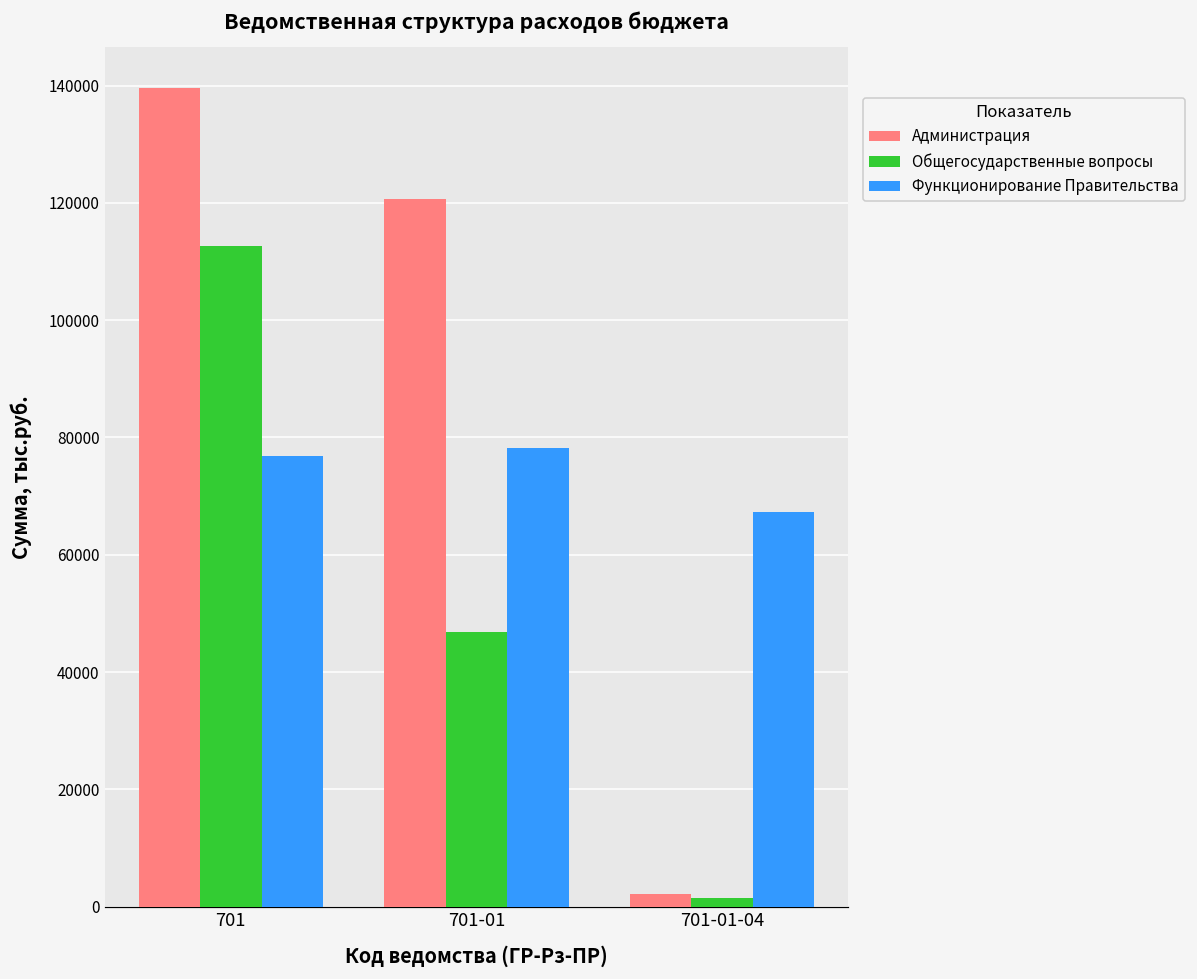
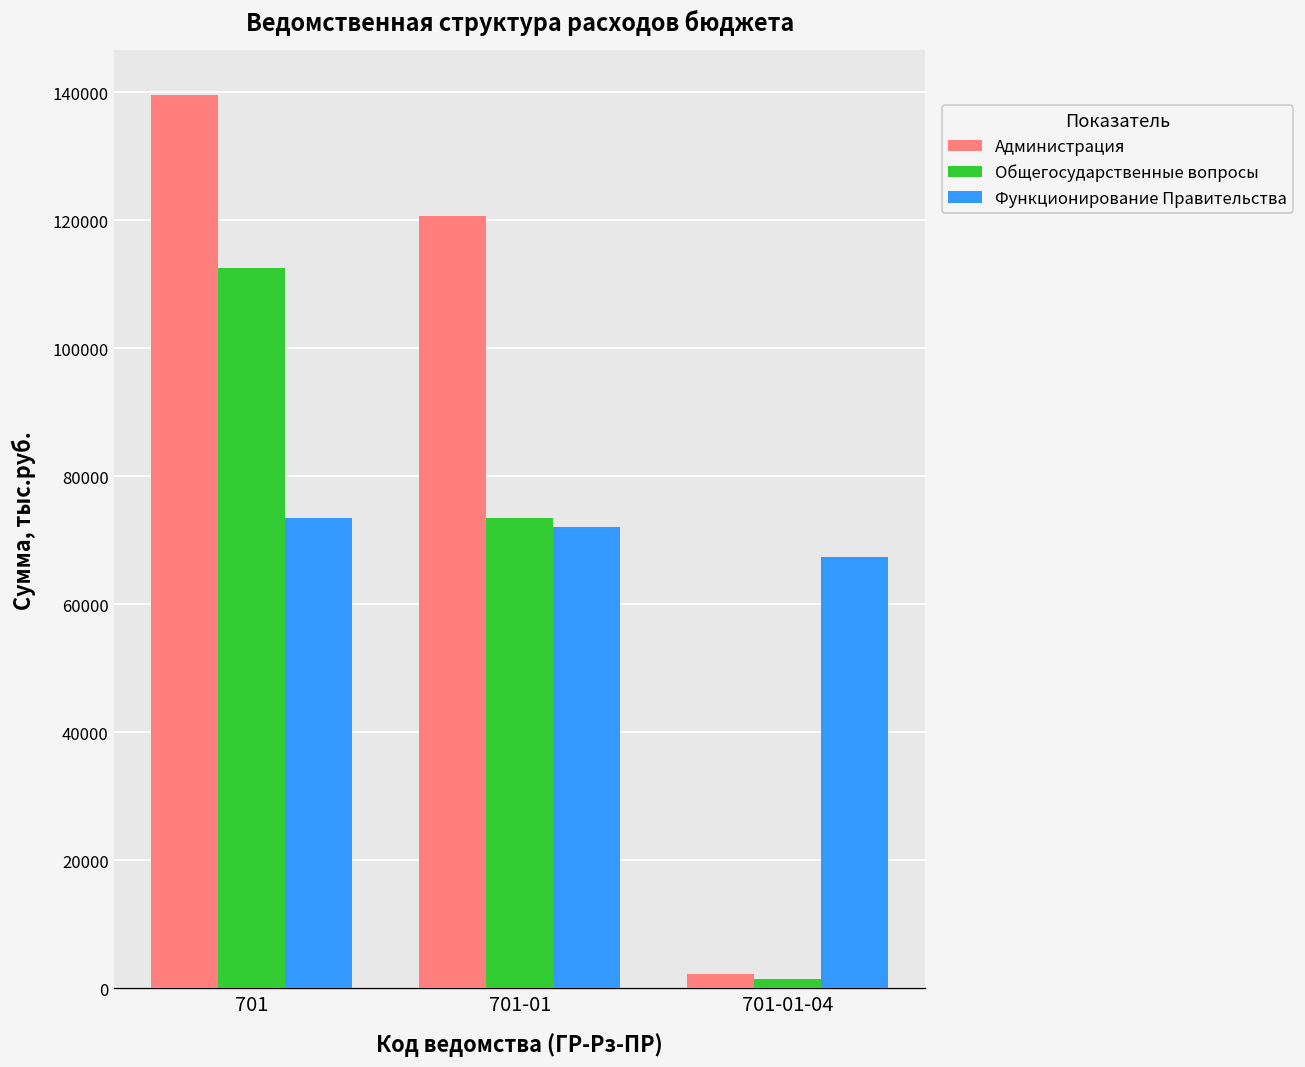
Функционирование Правительства, 701: 77000 -> 73000
Общегосударственные вопросы, 701-01: 47000 -> 73000
Функционирование Правительства, 701-01: 78000 -> 72000
